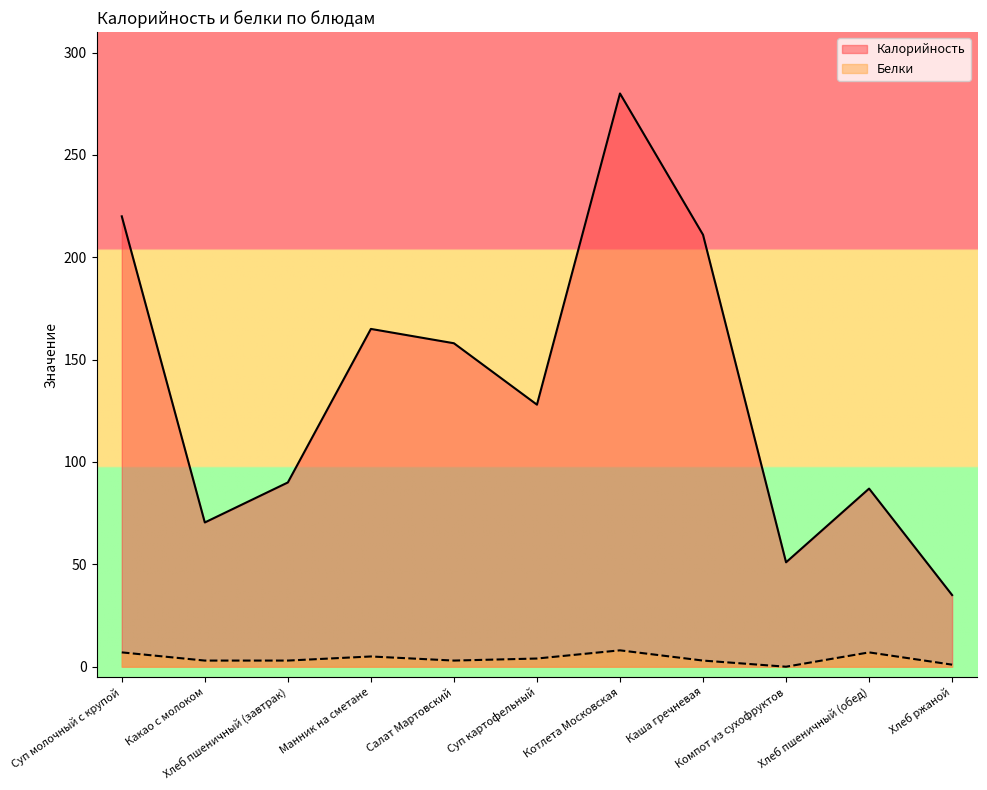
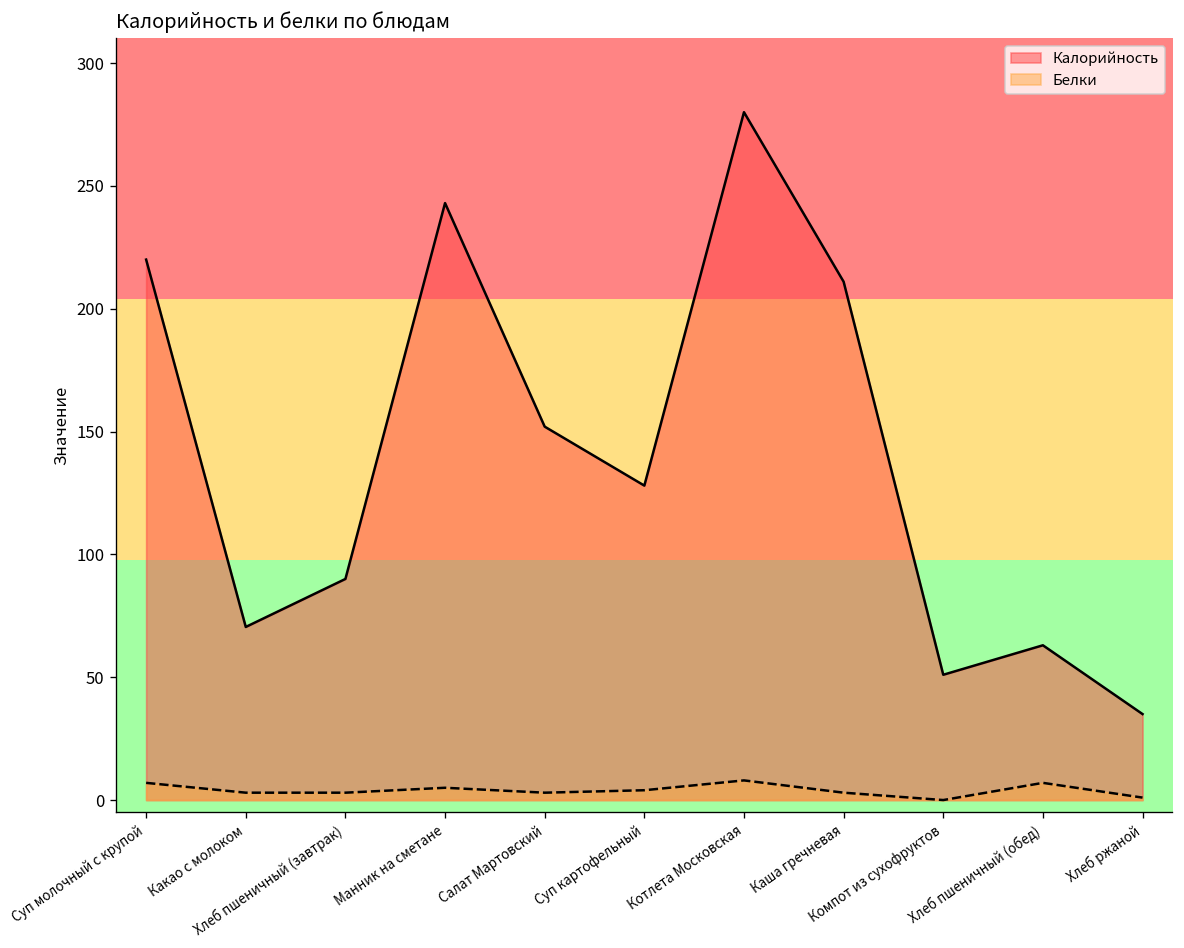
Калорийность, Манник на сметане: 165 -> 243
Калорийность, Салат Мартовский: 158 -> 152
Калорийность, Хлеб пшеничный (обед): 87 -> 63
